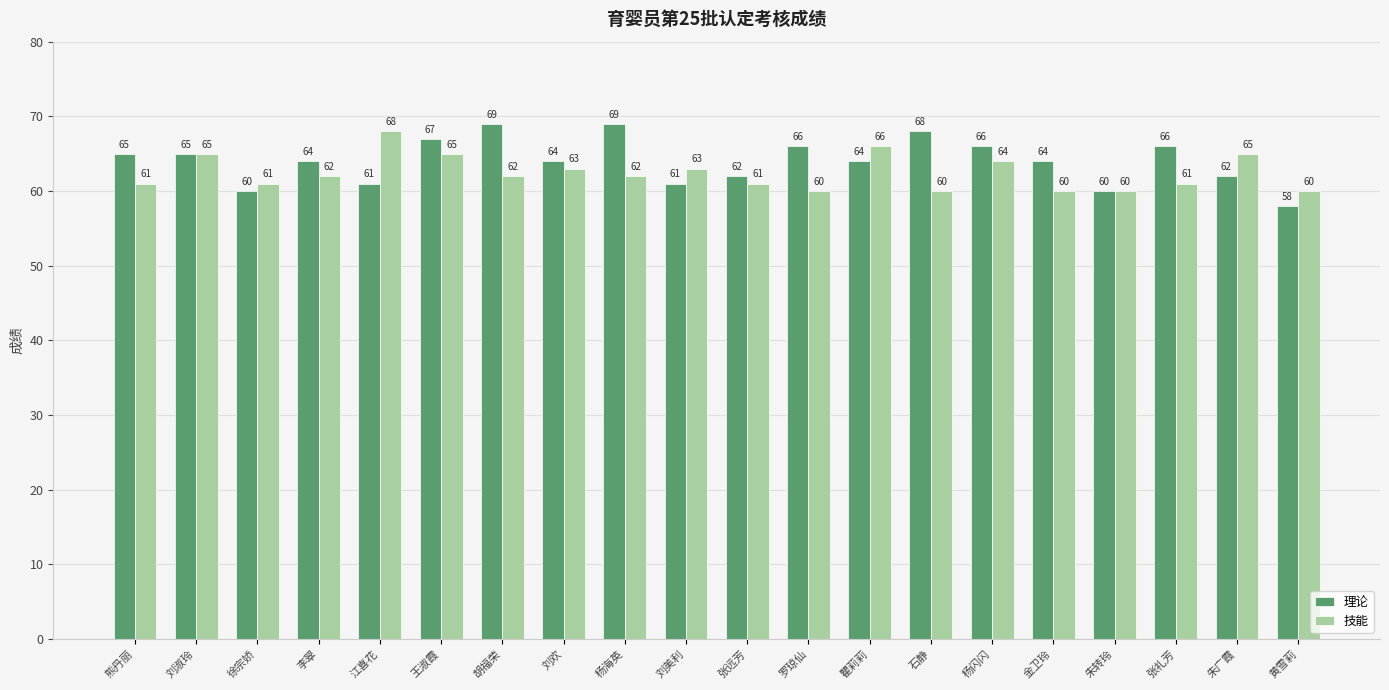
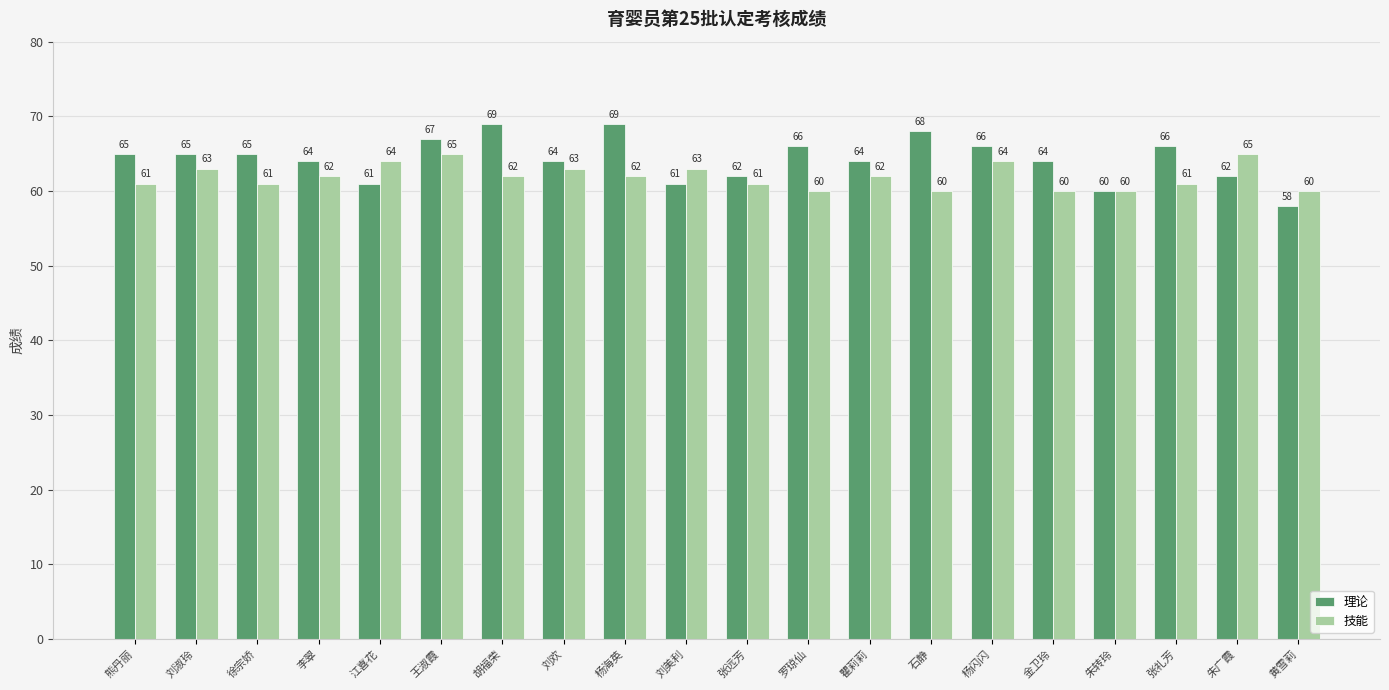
技能, 刘淑玲: 65 -> 63
理论, 徐宗娇: 60 -> 65
技能, 江喜花: 68 -> 64
技能, 瞿莉莉: 66 -> 62
